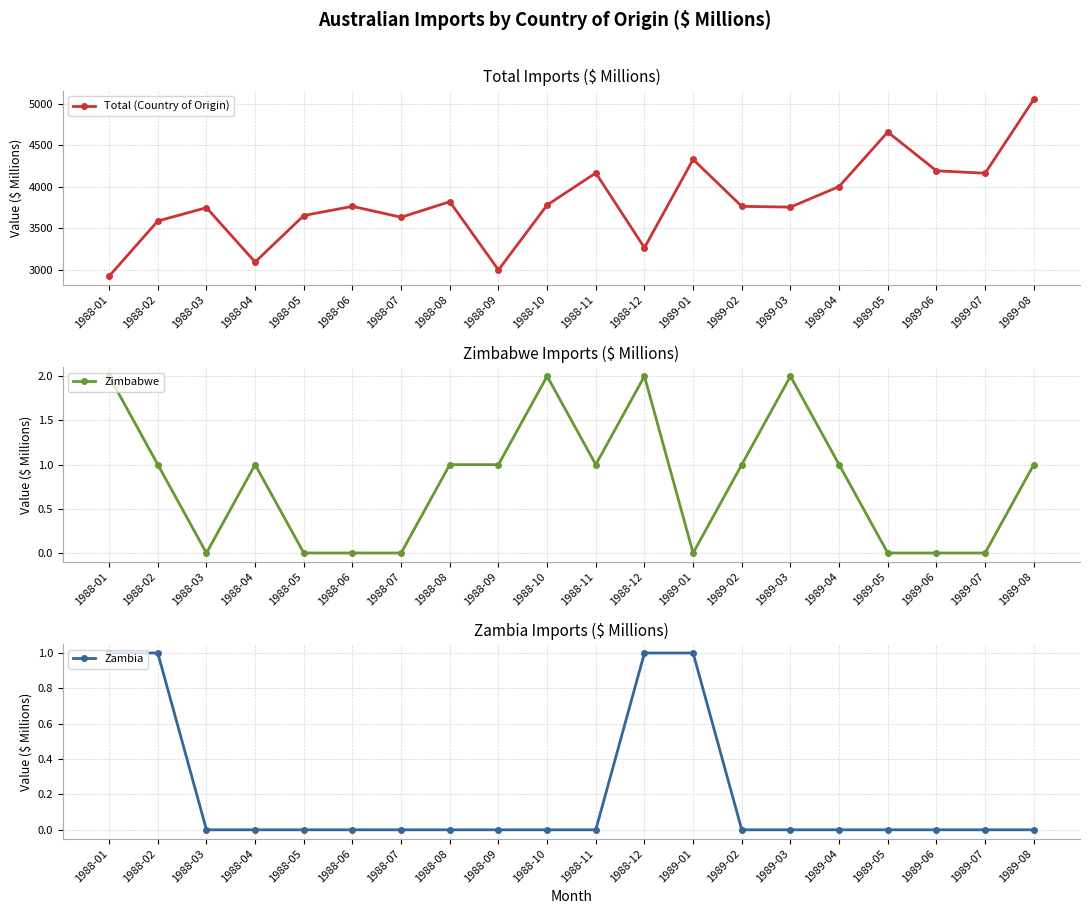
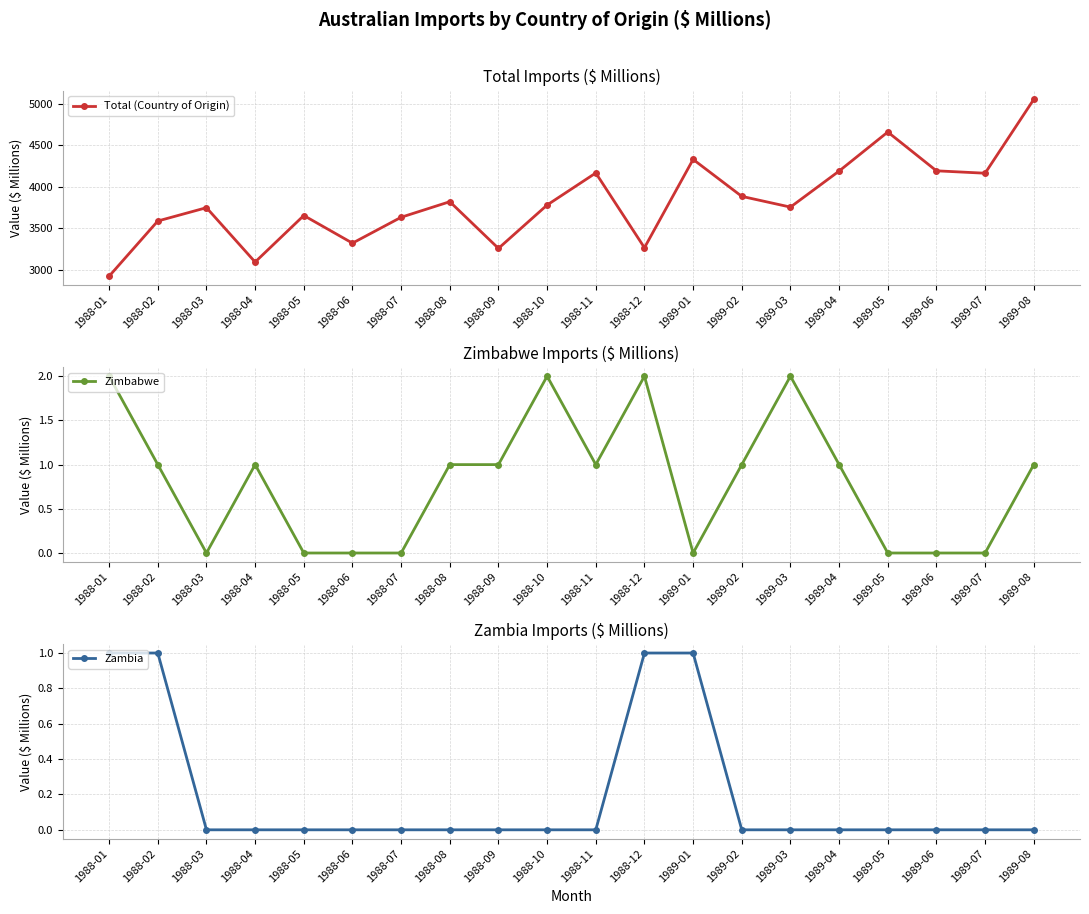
Total Imports ($ Millions), 1988-06: 3800 -> 3300
Total Imports ($ Millions), 1988-09: 3000 -> 3300
Total Imports ($ Millions), 1989-02: 3800 -> 3900
Total Imports ($ Millions), 1989-04: 4000 -> 4200
